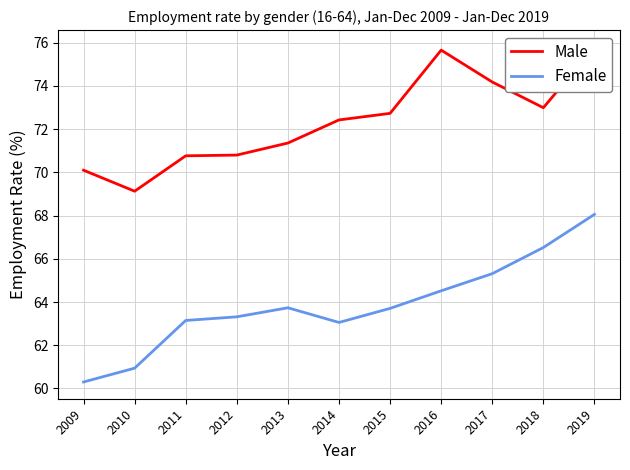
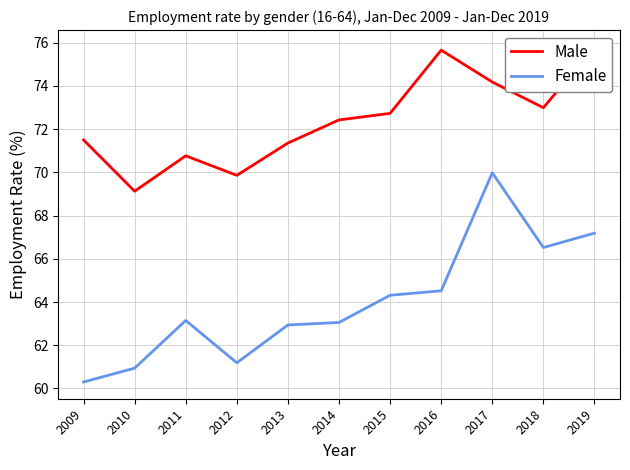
Male, 2009: 70.1 -> 71.5
Male, 2012: 70.8 -> 69.9
Female, 2012: 63.3 -> 61.2
Female, 2013: 63.7 -> 62.9
Female, 2015: 63.7 -> 64.3
Female, 2017: 65.3 -> 70.0
Female, 2019: 68.1 -> 67.2
